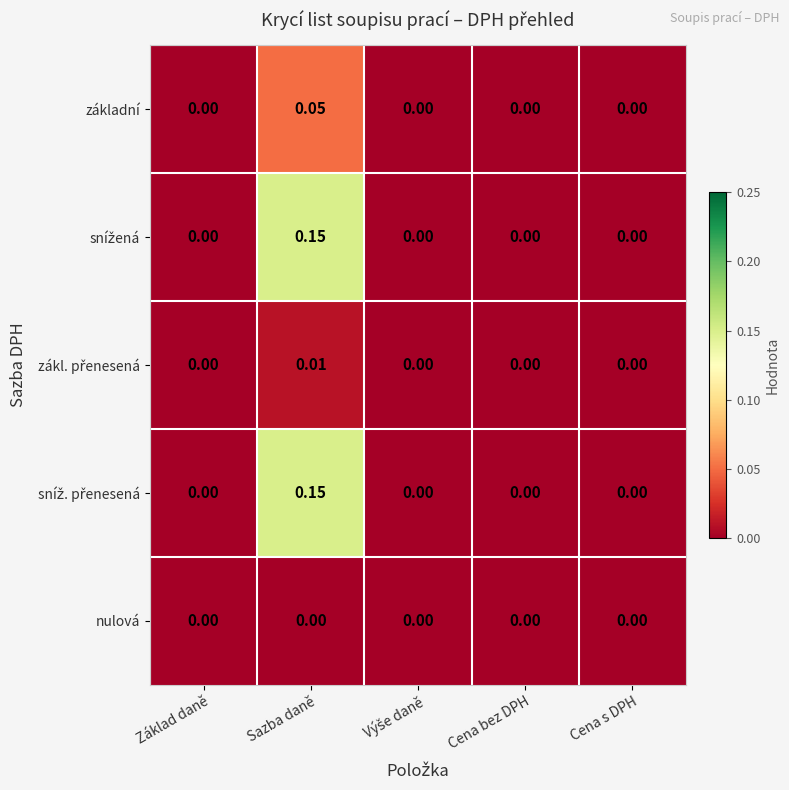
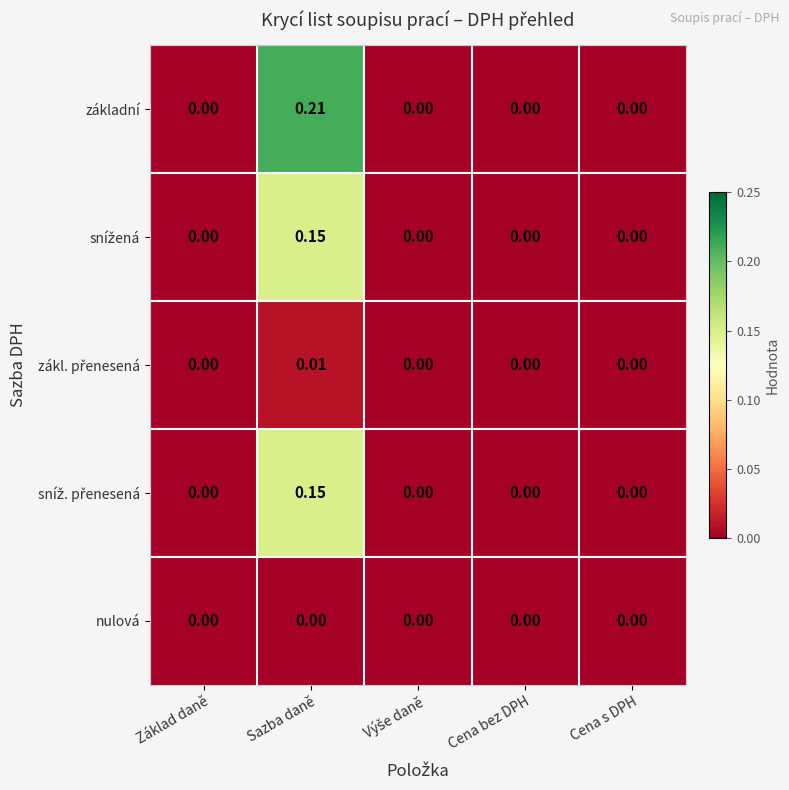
základní, Sazba daně: 0.05 -> 0.21
